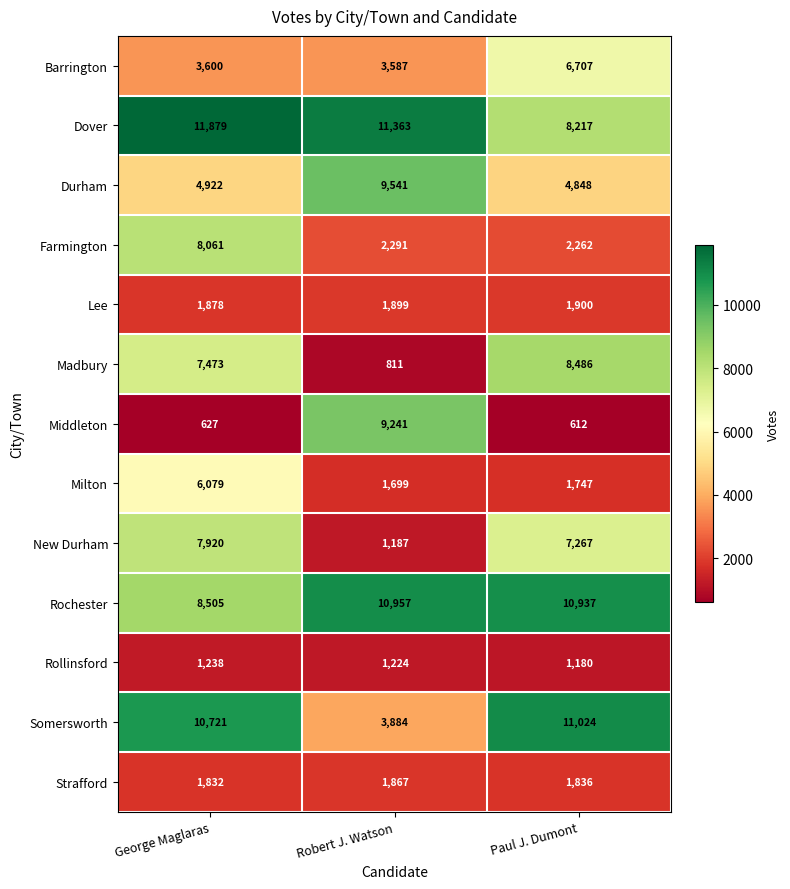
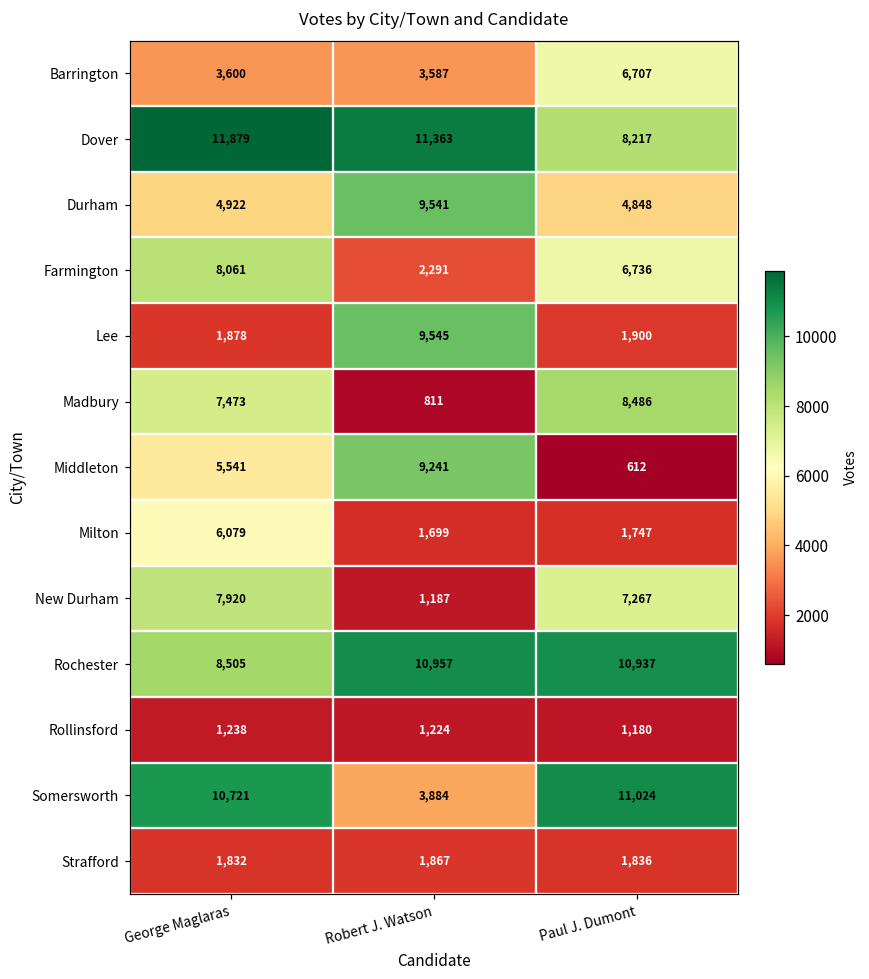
Farmington, Paul J. Dumont: 2,262 -> 6,736
Lee, Robert J. Watson: 1,899 -> 9,545
Middleton, George Maglaras: 627 -> 5,541
